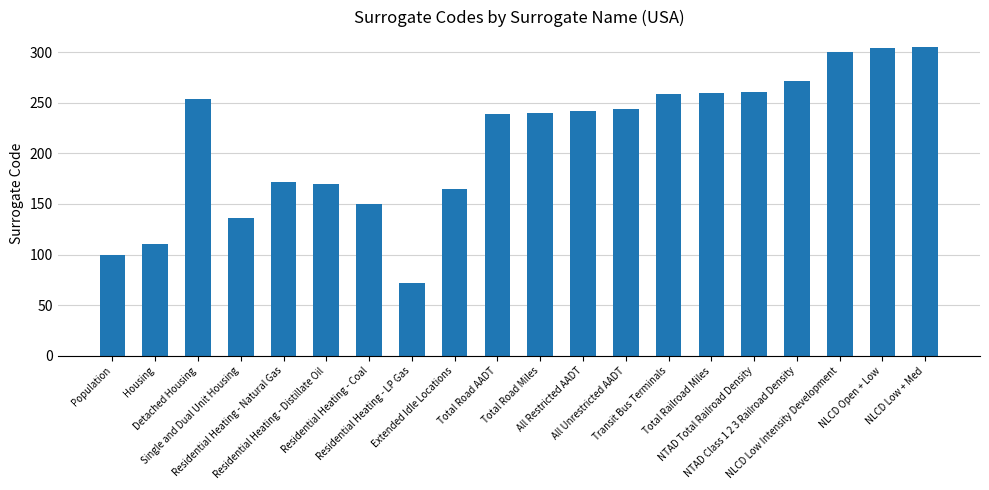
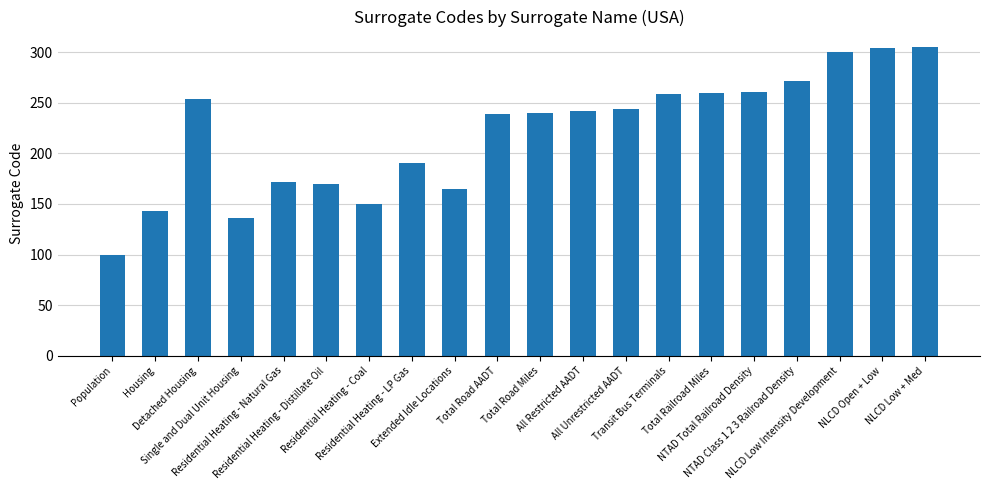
Housing: 110 -> 143
Residential Heating - LP Gas: 72 -> 190
